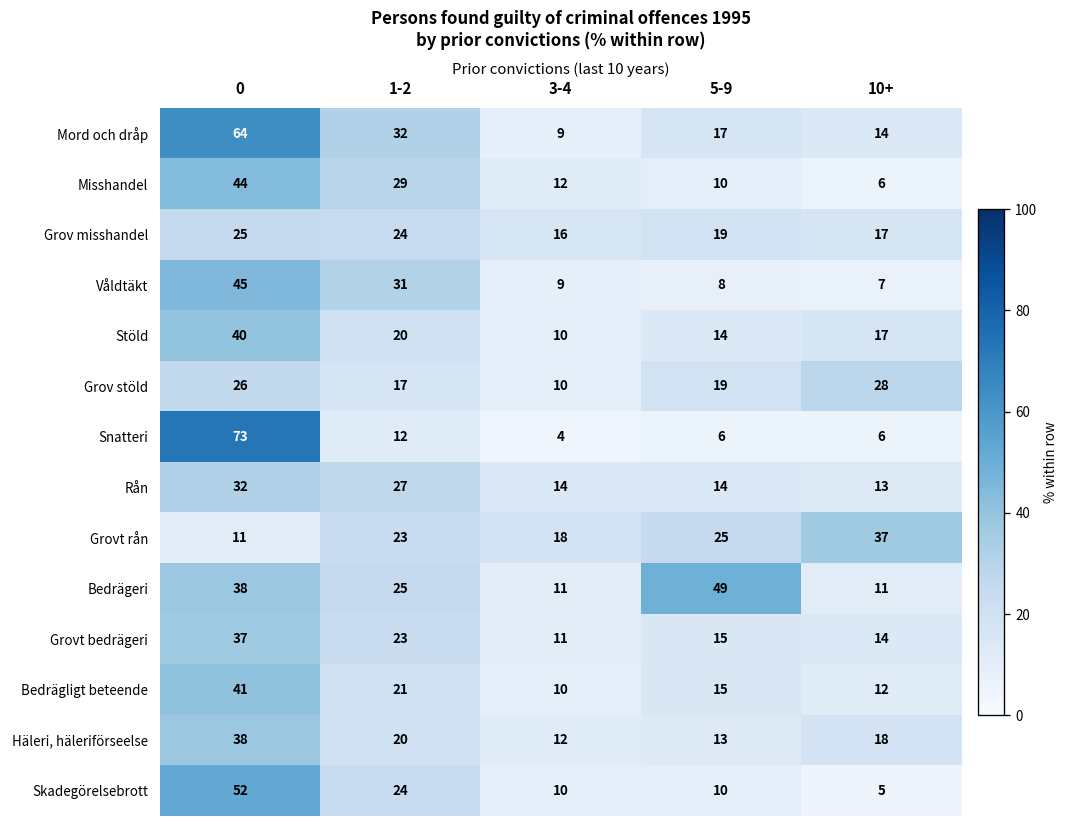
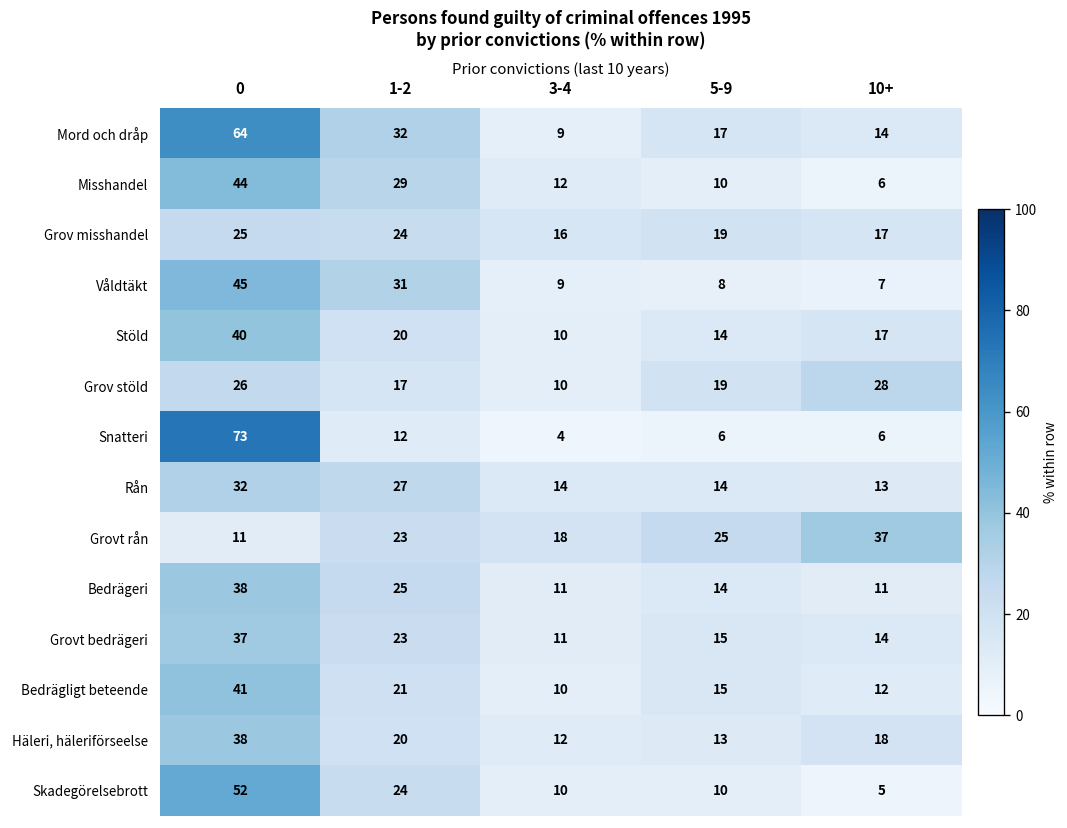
Bedrägeri, 5-9: 49 -> 14
